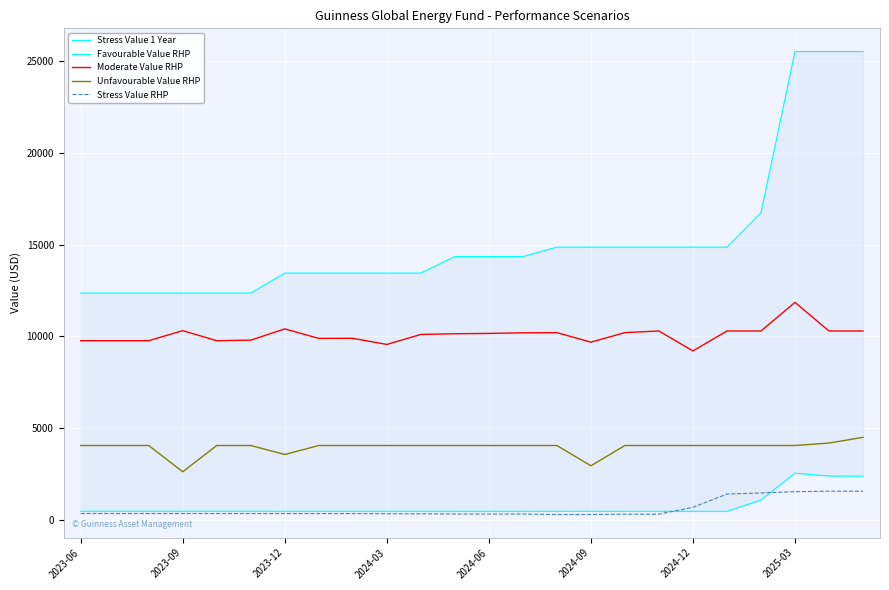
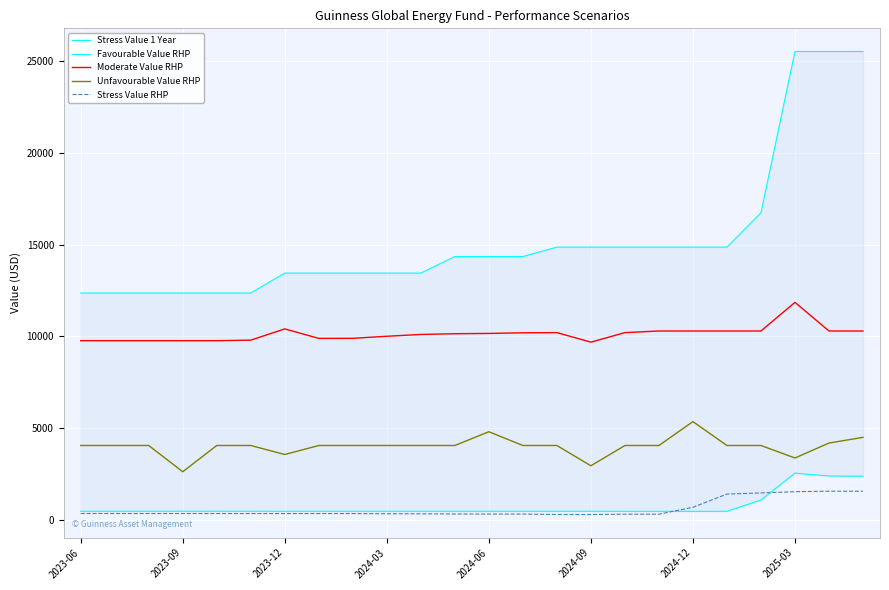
Moderate Value RHP, 2023-09: 10300 -> 9800
Moderate Value RHP, 2024-03: 9600 -> 10000
Unfavourable Value RHP, 2024-06: 4100 -> 4800
Moderate Value RHP, 2024-12: 9200 -> 10300
Unfavourable Value RHP, 2024-12: 4100 -> 5400
Unfavourable Value RHP, 2025-03: 4100 -> 3400
